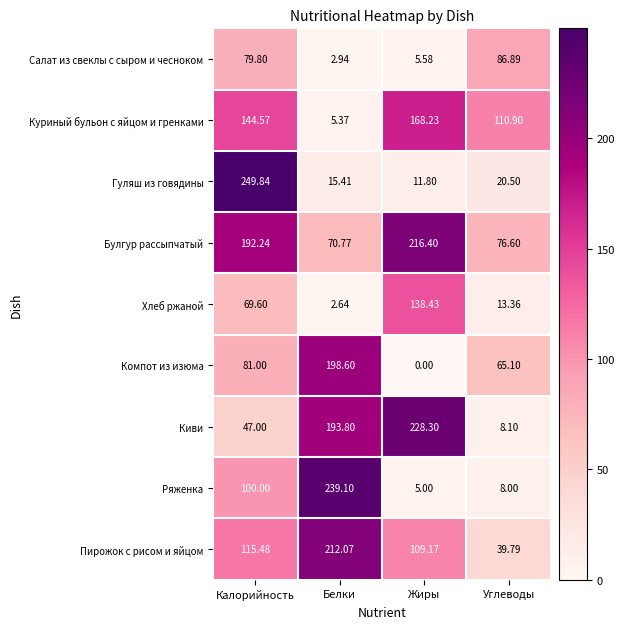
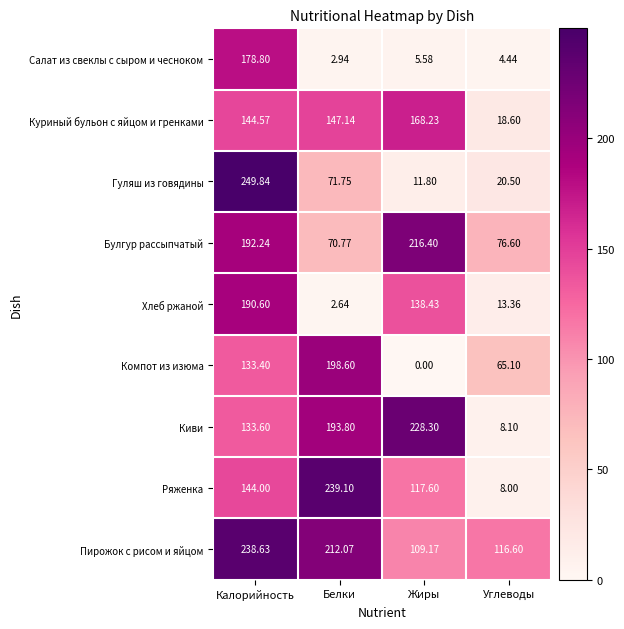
Салат из свеклы с сыром и чесноком, Калорийность: 79.80 -> 178.80
Салат из свеклы с сыром и чесноком, Углеводы: 86.89 -> 4.44
Куриный бульон с яйцом и гренками, Белки: 5.37 -> 147.14
Куриный бульон с яйцом и гренками, Углеводы: 110.90 -> 18.60
Гуляш из говядины, Белки: 15.41 -> 71.75
Хлеб ржаной, Калорийность: 69.60 -> 190.60
Компот из изюма, Калорийность: 81.00 -> 133.40
Киви, Калорийность: 47.00 -> 133.60
Ряженка, Калорийность: 100.00 -> 144.00
Ряженка, Жиры: 5.00 -> 117.60
Пирожок с рисом и яйцом, Калорийность: 115.48 -> 238.63
Пирожок с рисом и яйцом, Углеводы: 39.79 -> 116.60
